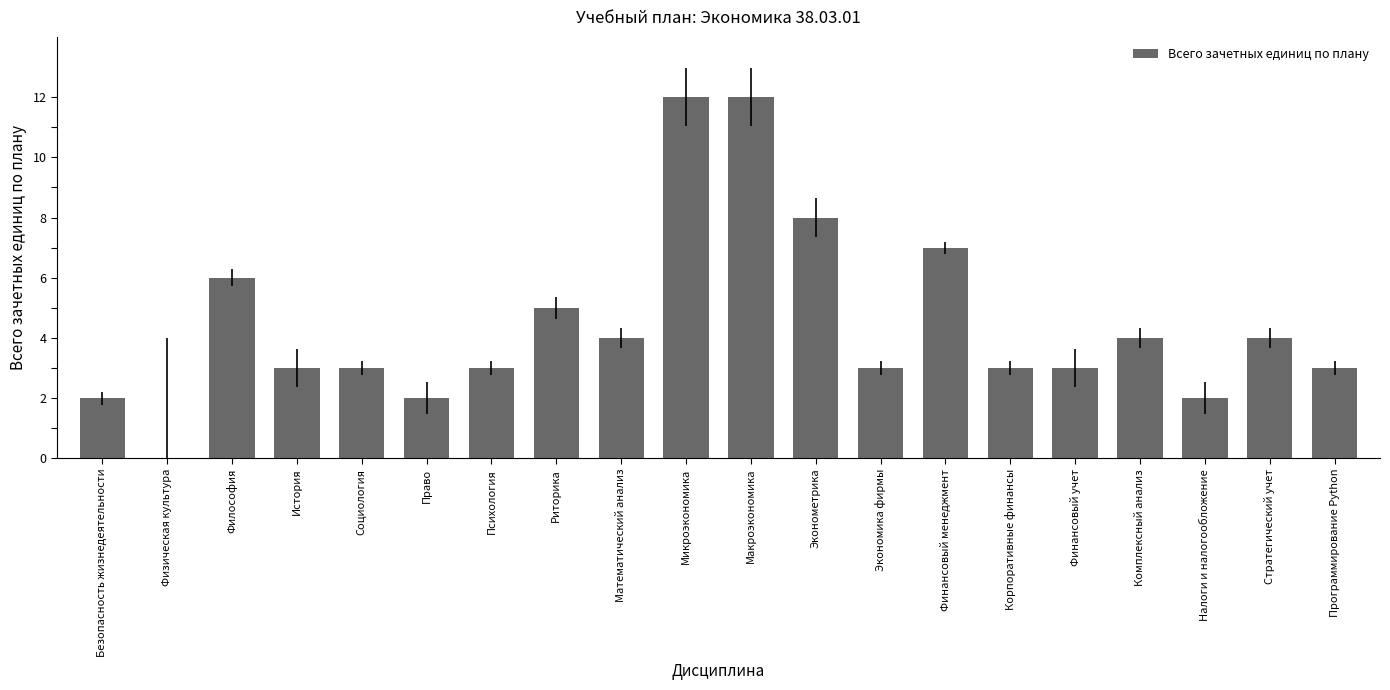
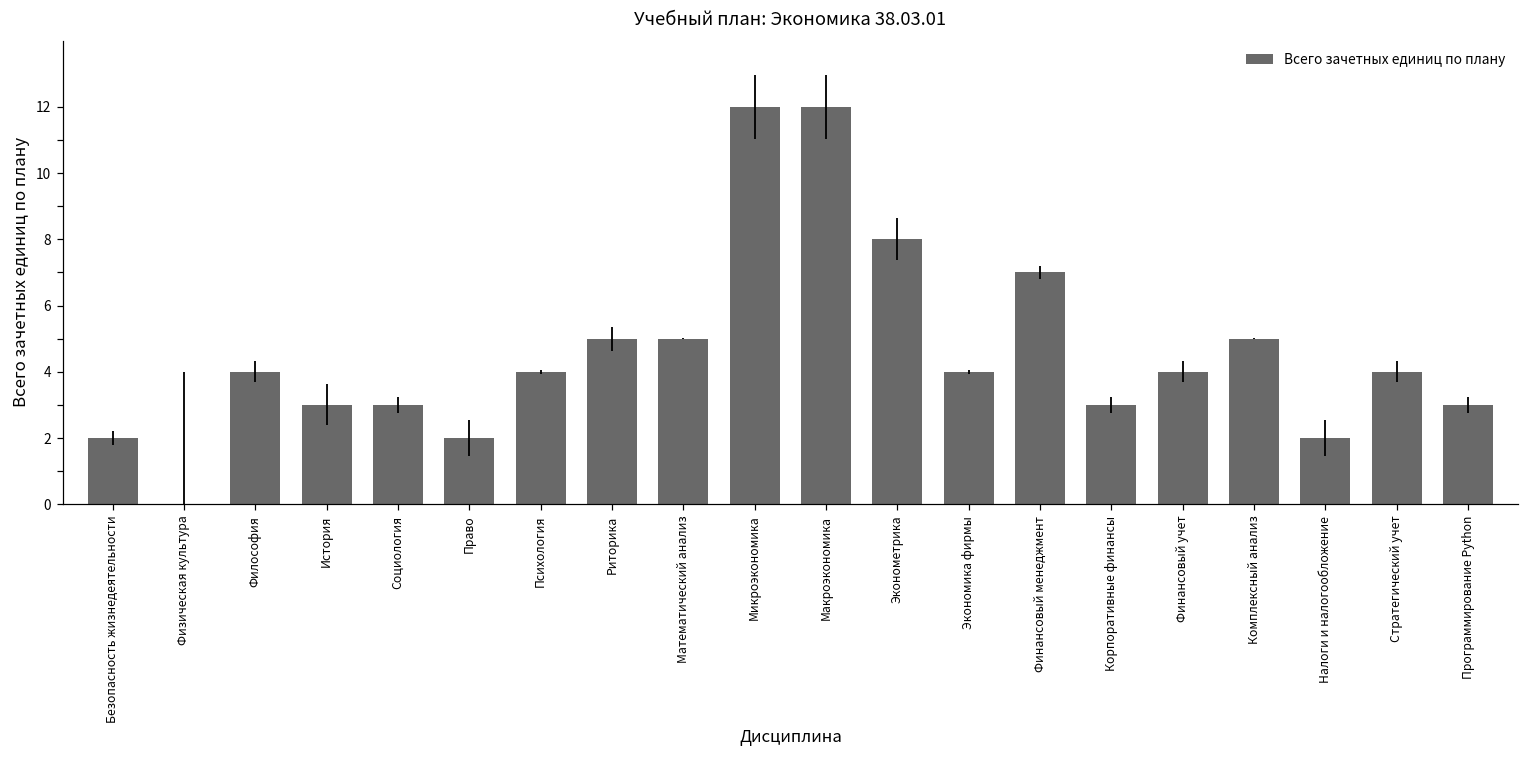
Философия: 6 -> 4
Психология: 3 -> 4
Математический анализ: 4 -> 5
Экономика фирмы: 3 -> 4
Финансовый учет: 3 -> 4
Комплексный анализ: 4 -> 5
